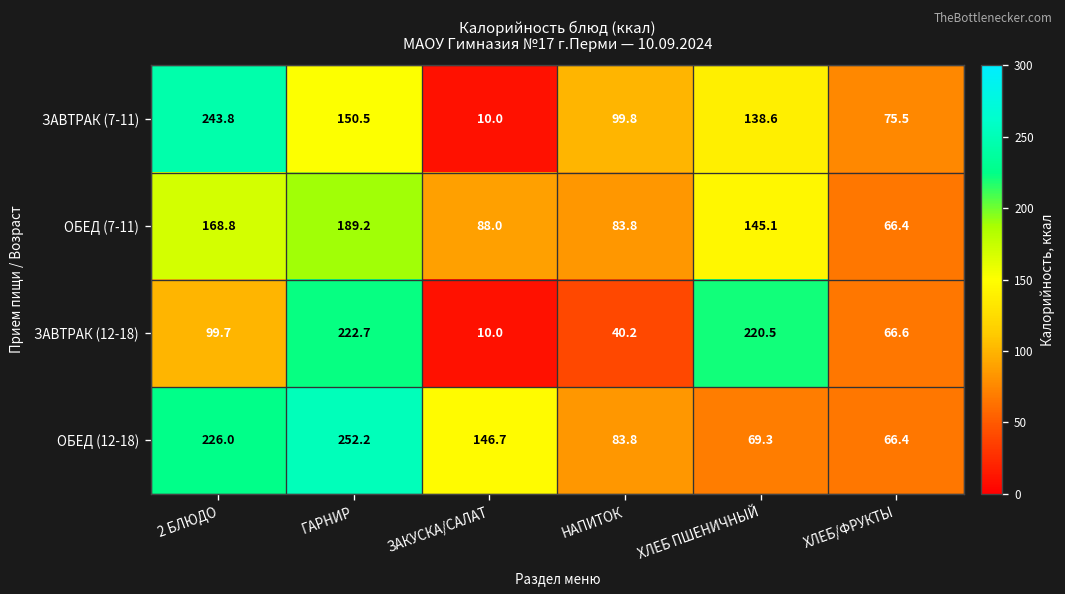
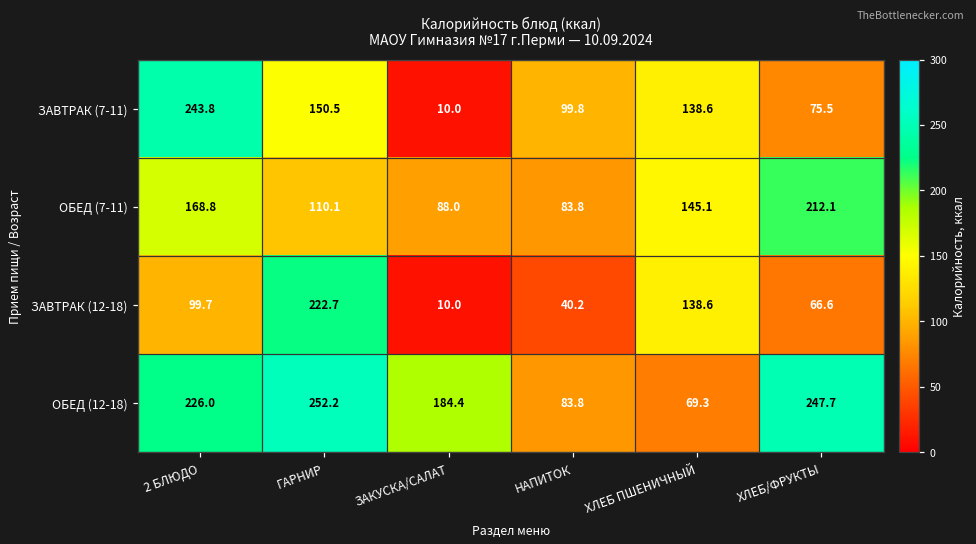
ОБЕД (7-11), ГАРНИР: 189.2 -> 110.1
ОБЕД (7-11), ХЛЕБ/ФРУКТЫ: 66.4 -> 212.1
ЗАВТРАК (12-18), ХЛЕБ ПШЕНИЧНЫЙ: 220.5 -> 138.6
ОБЕД (12-18), ЗАКУСКА/САЛАТ: 146.7 -> 184.4
ОБЕД (12-18), ХЛЕБ/ФРУКТЫ: 66.4 -> 247.7
